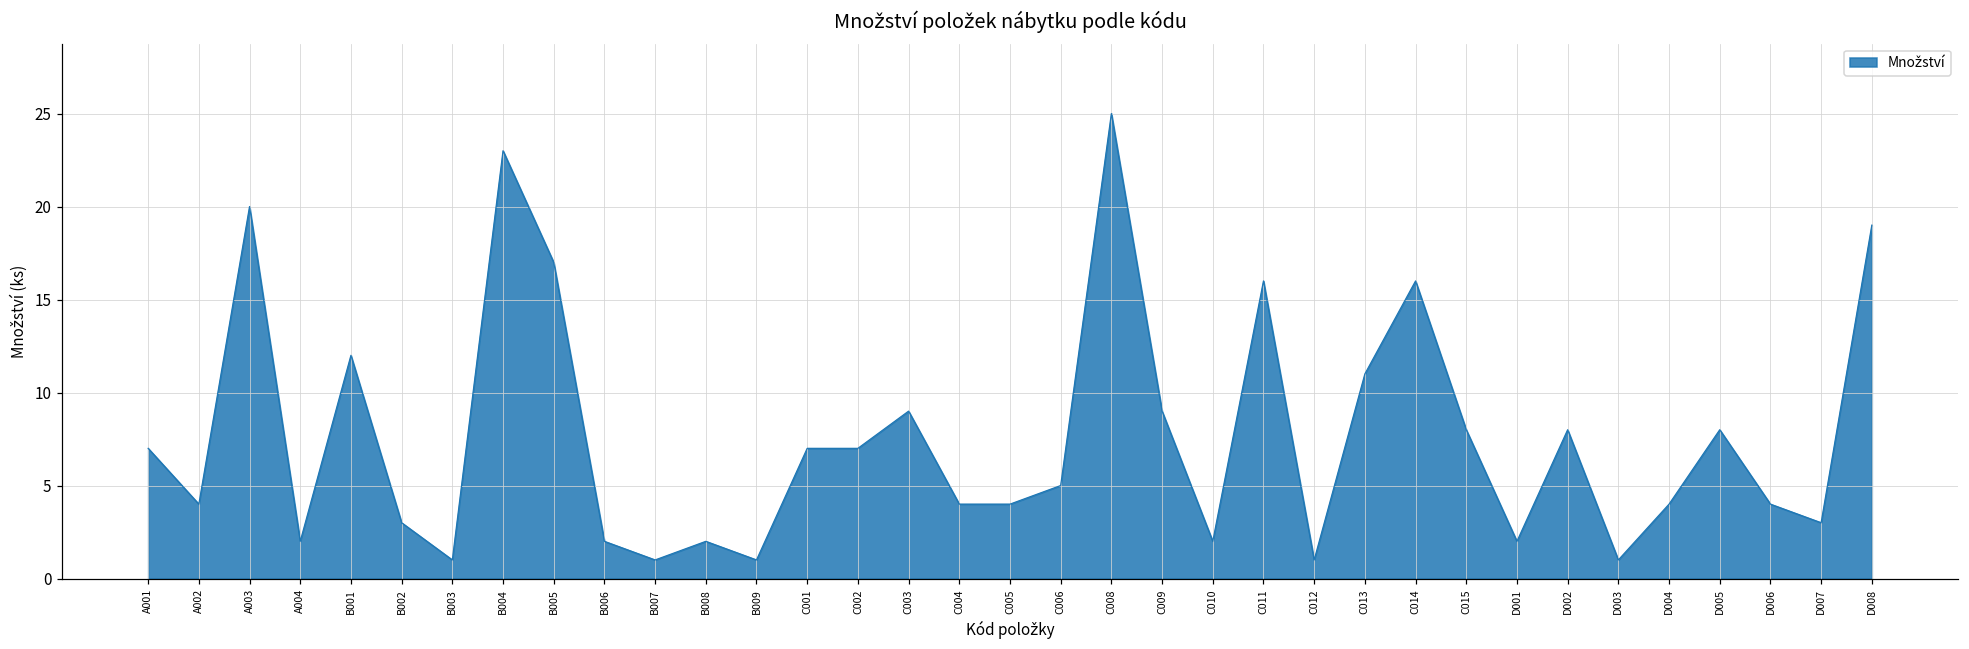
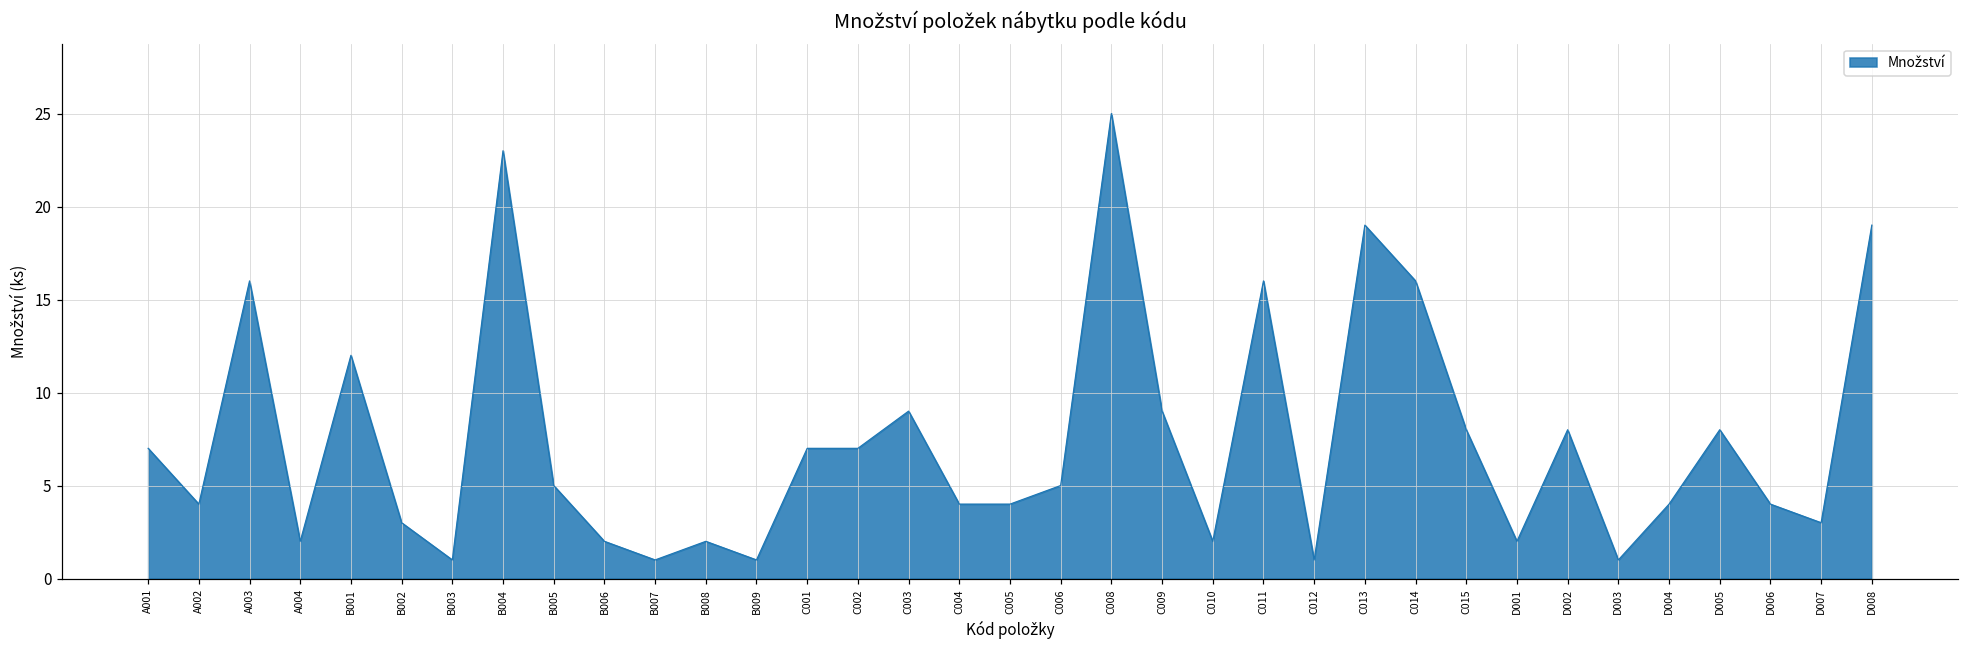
A003: 20 -> 16
B005: 17 -> 5
C013: 11 -> 19
